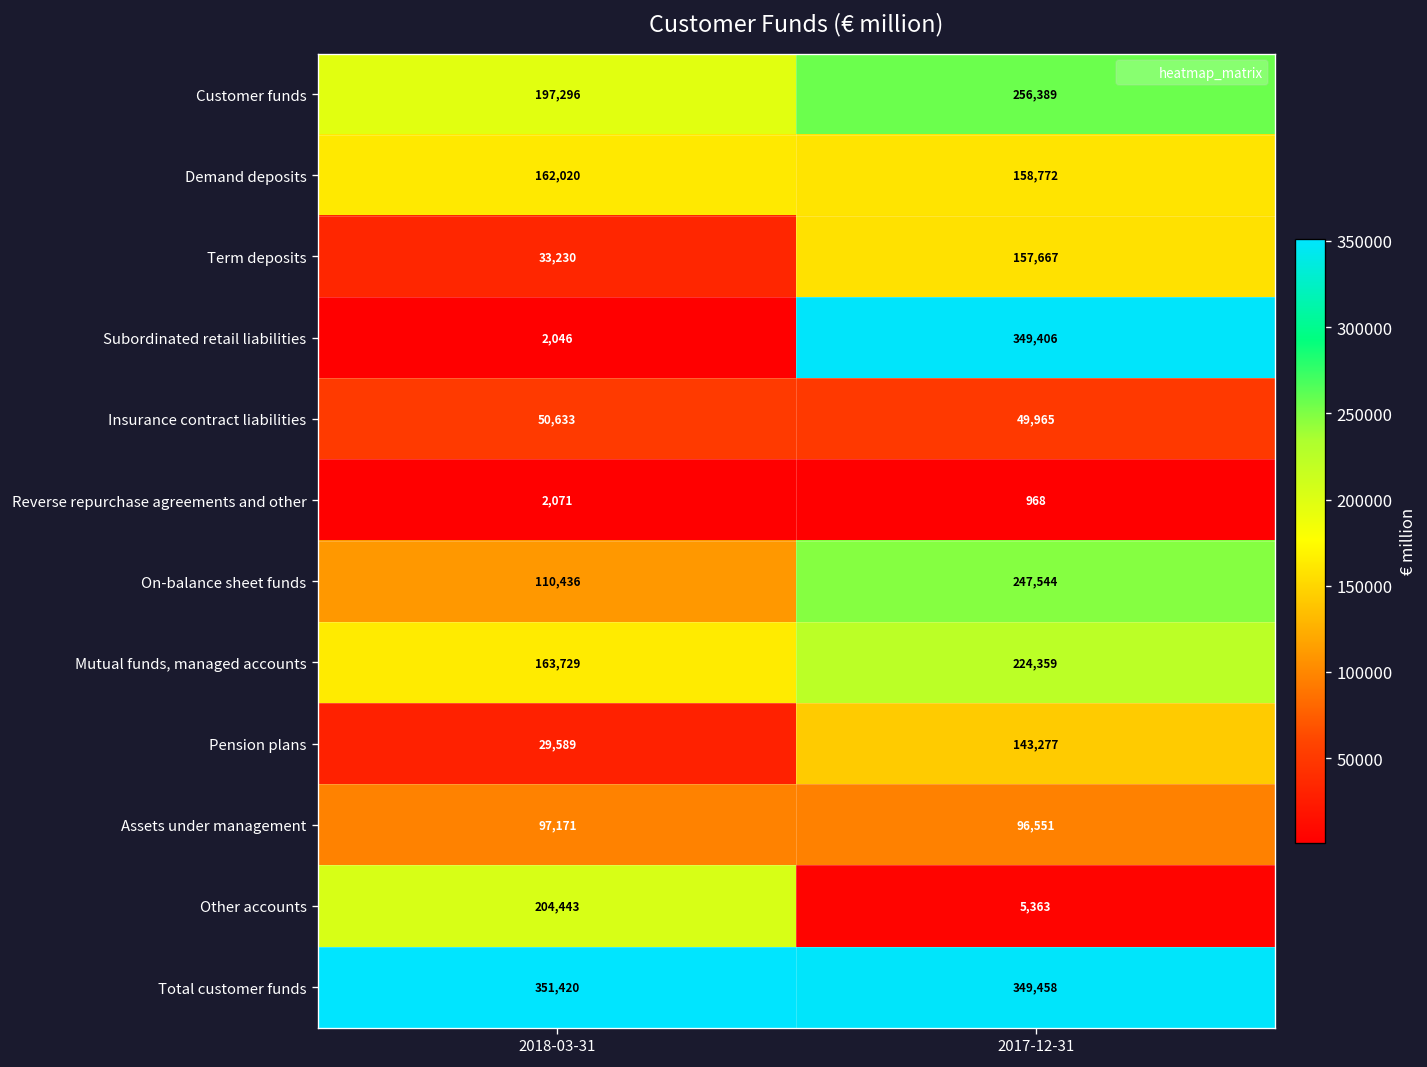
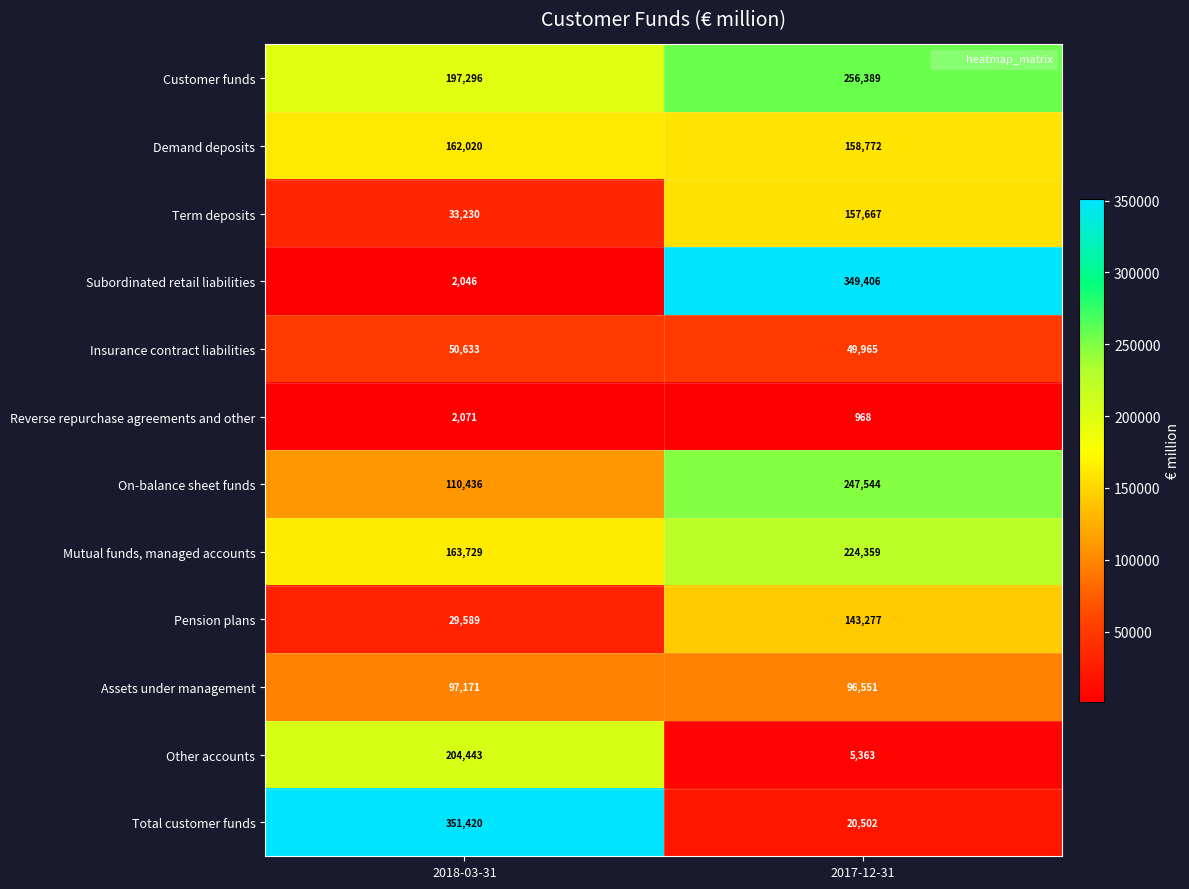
Total customer funds, 2017-12-31: 349,458 -> 20,502
